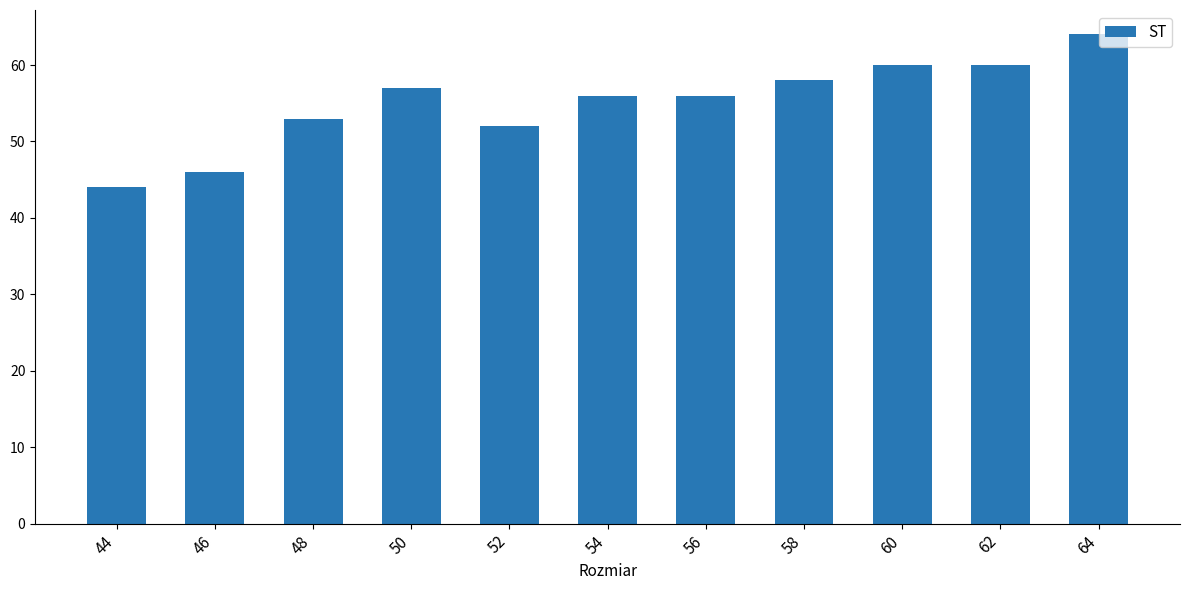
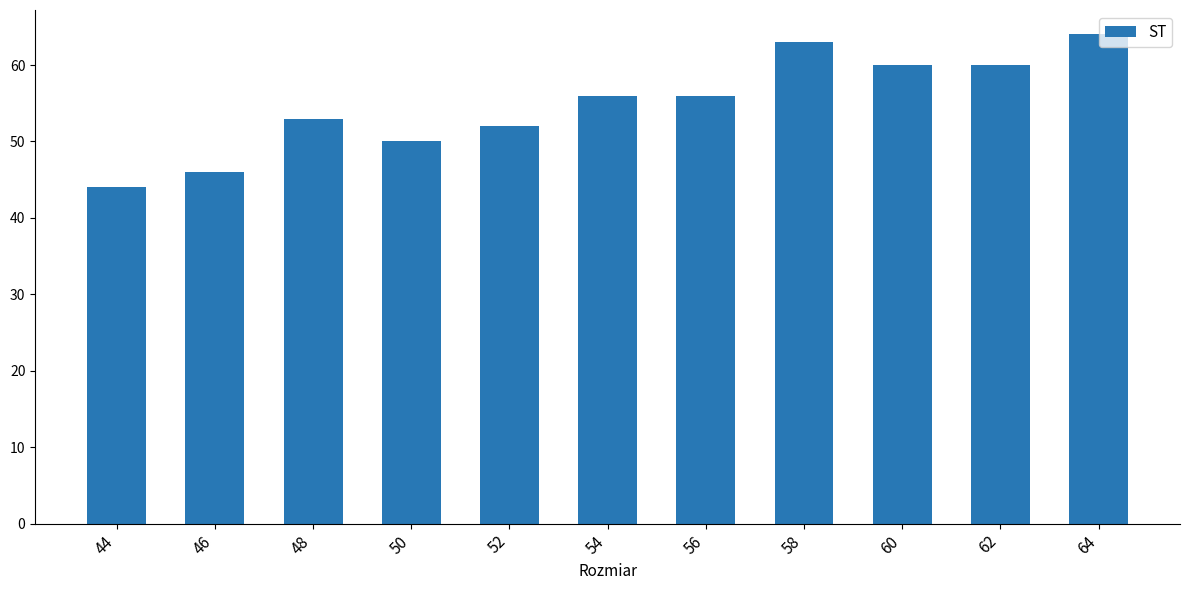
50: 57 -> 50
58: 58 -> 63
